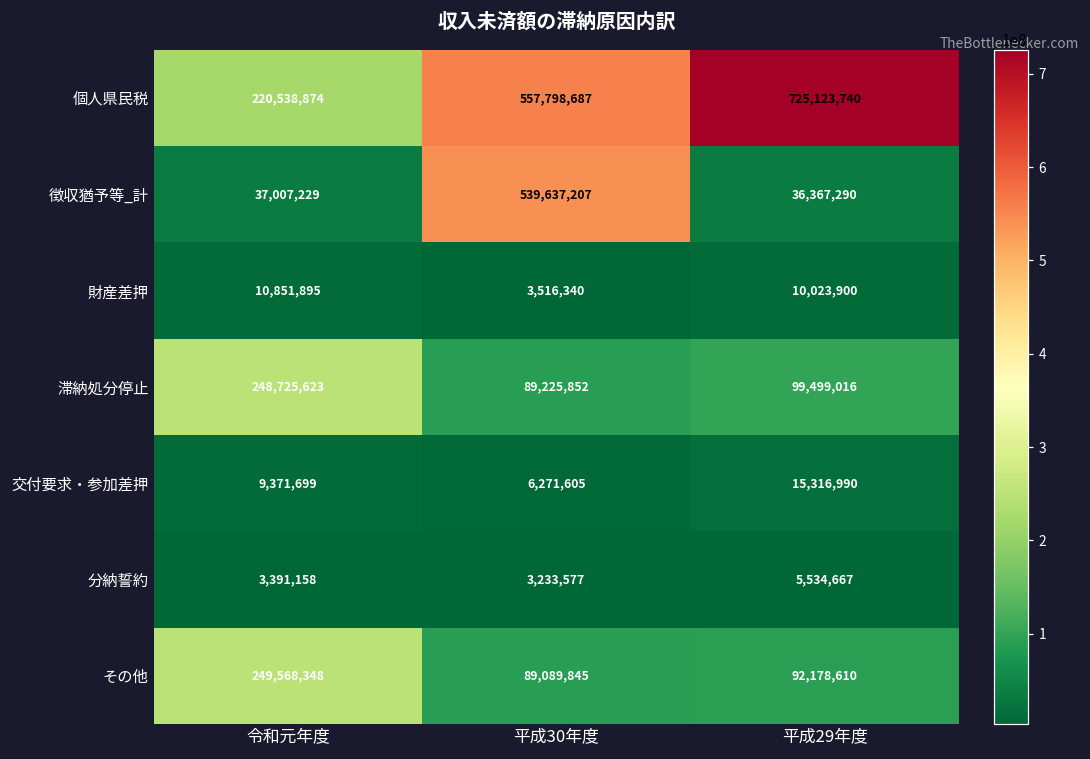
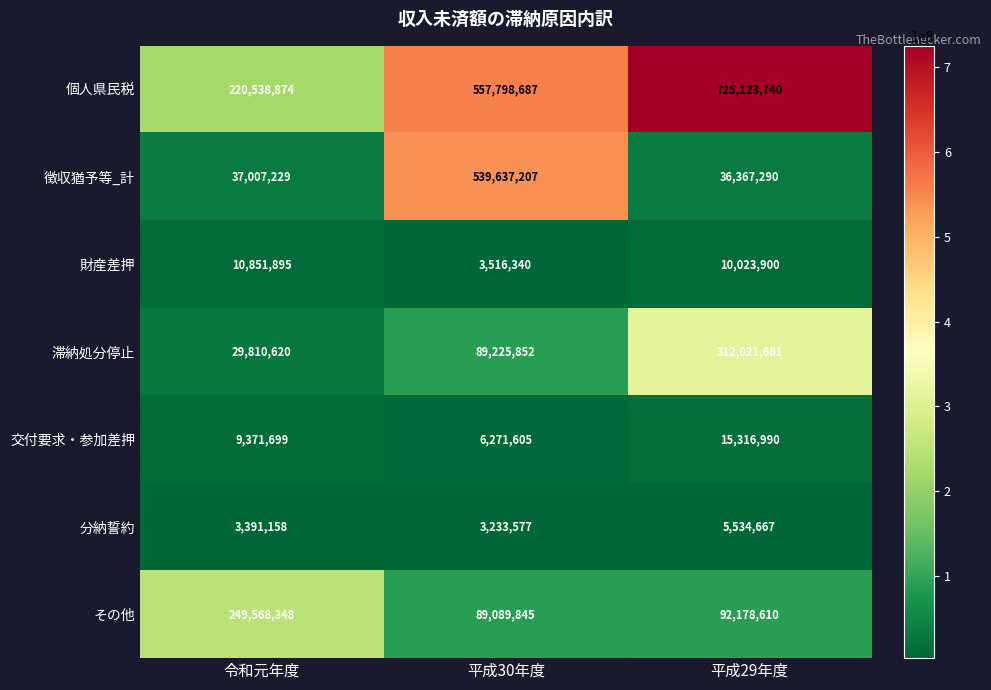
滞納処分停止, 令和元年度: 248,725,623 -> 29,810,620
滞納処分停止, 平成29年度: 99,499,016 -> 312,021,681
